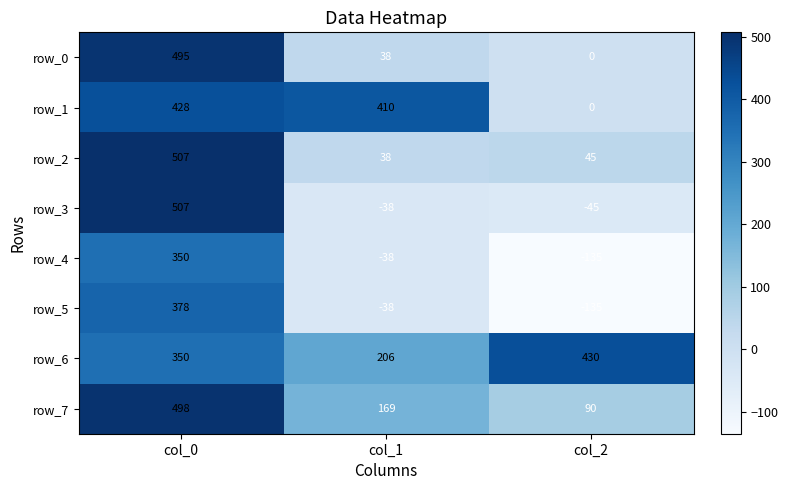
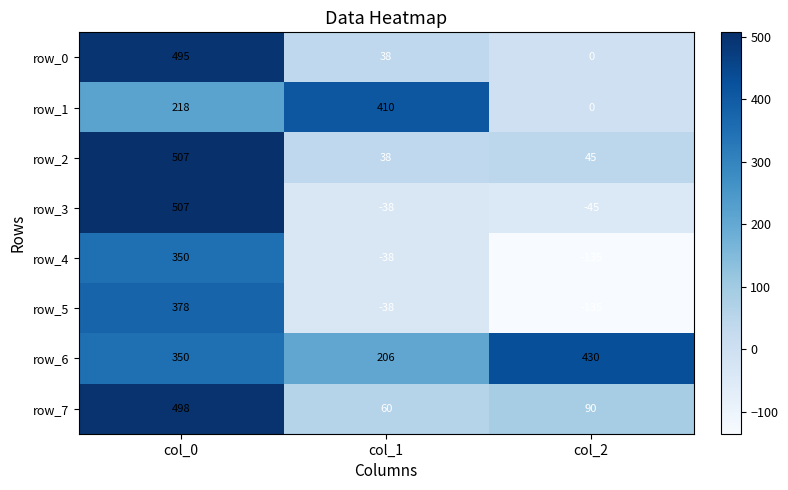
row_1, col_0: 428 -> 218
row_7, col_1: 169 -> 60
